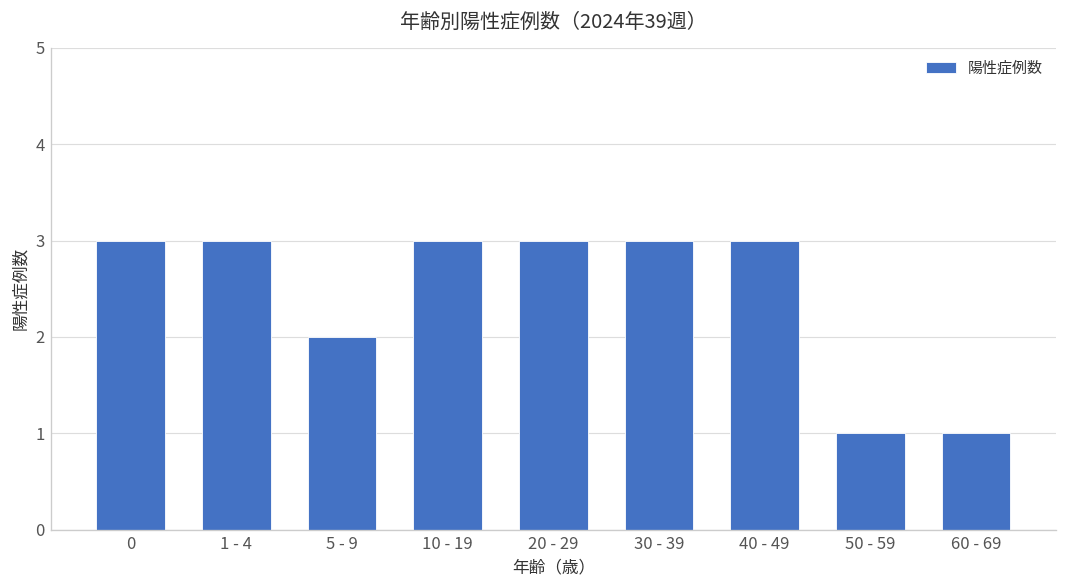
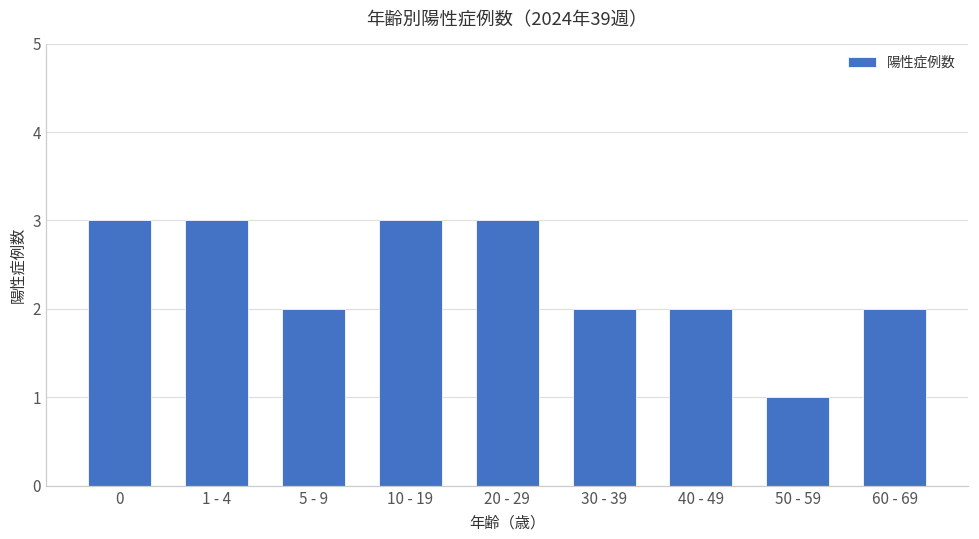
30 - 39: 3 -> 2
40 - 49: 3 -> 2
60 - 69: 1 -> 2
